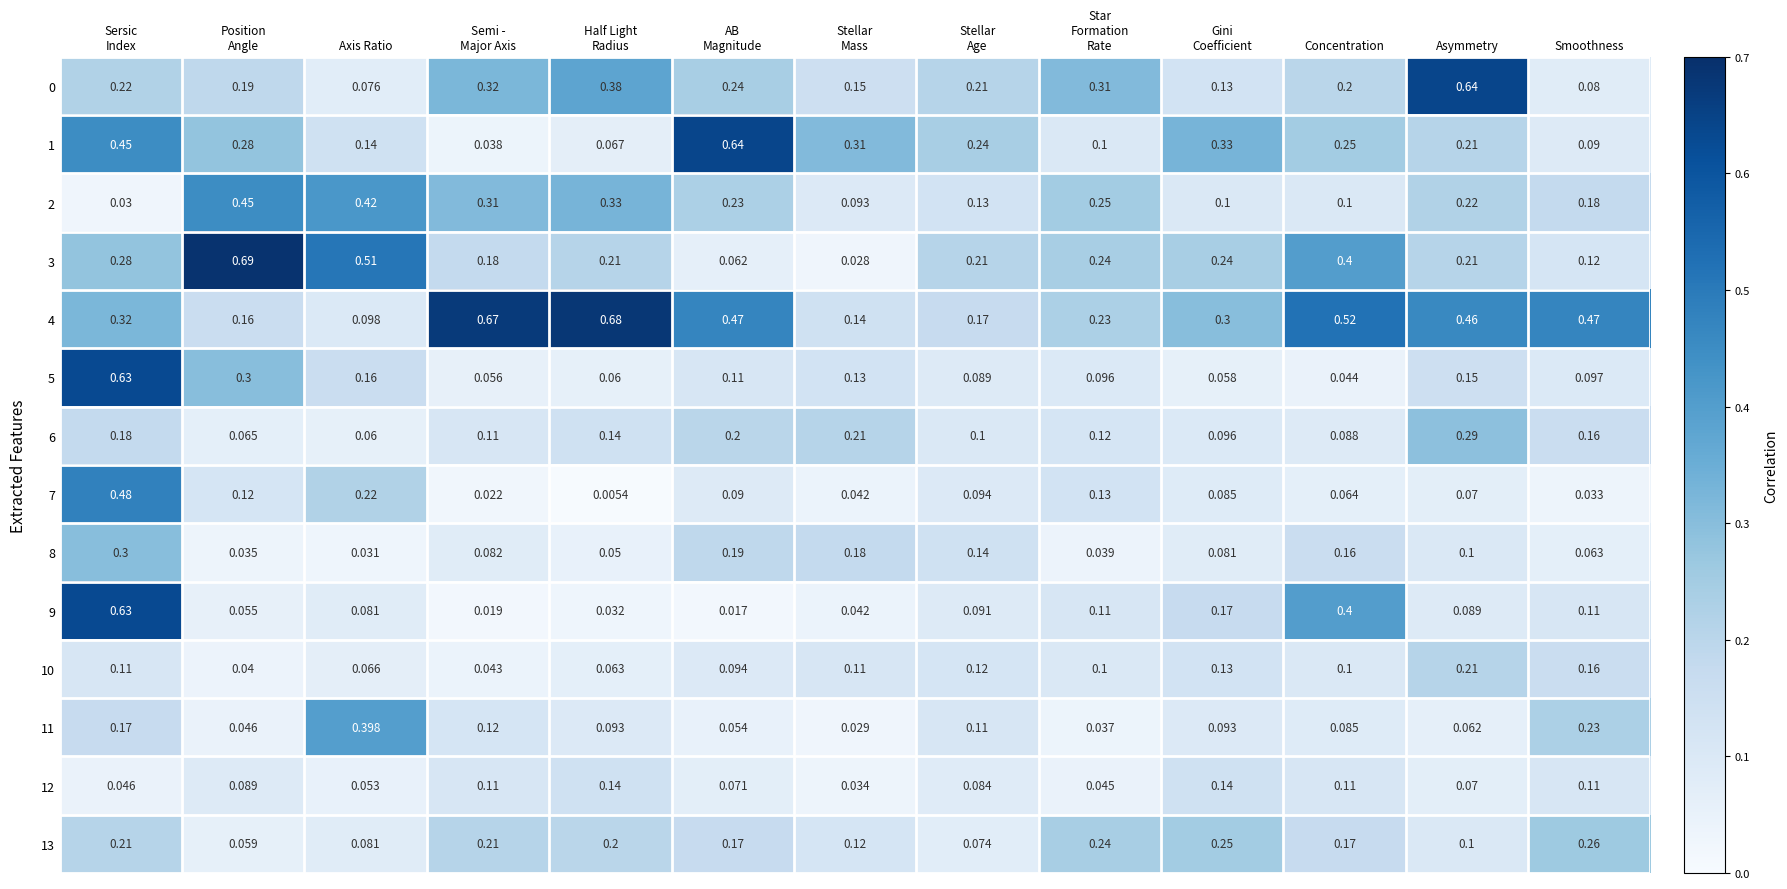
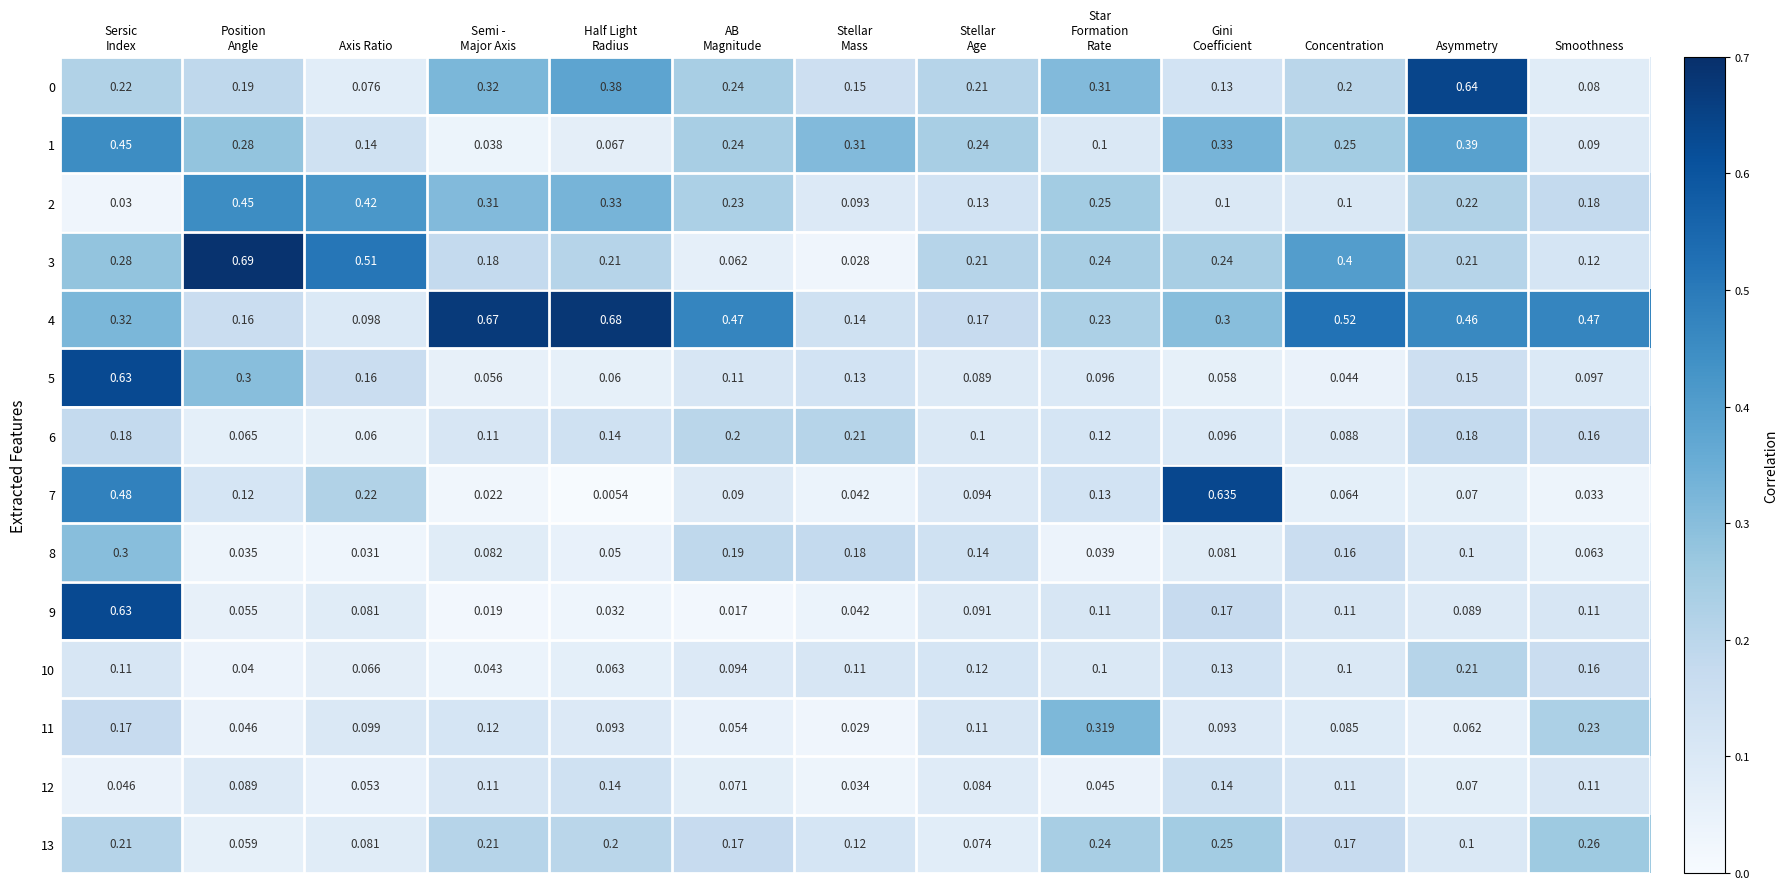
1, AB Magnitude: 0.64 -> 0.24
1, Asymmetry: 0.21 -> 0.39
6, Asymmetry: 0.29 -> 0.18
7, Gini Coefficient: 0.085 -> 0.635
9, Concentration: 0.4 -> 0.11
11, Axis Ratio: 0.398 -> 0.099
11, Star Formation Rate: 0.037 -> 0.319
